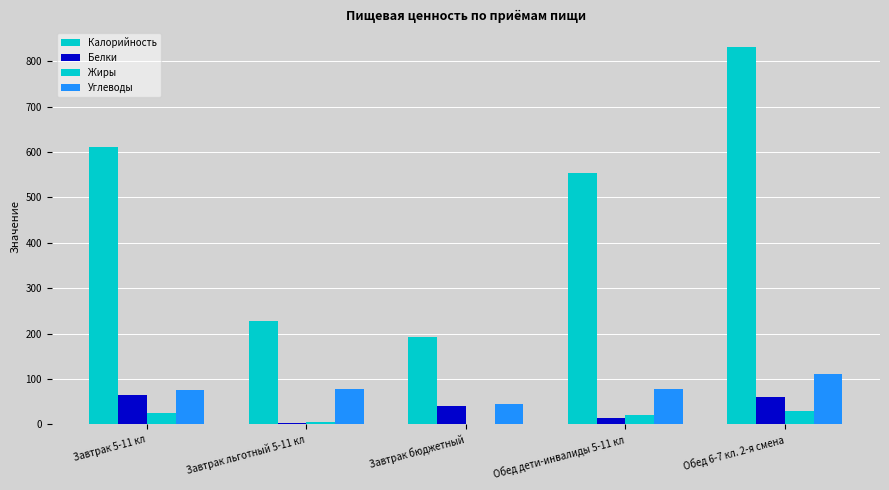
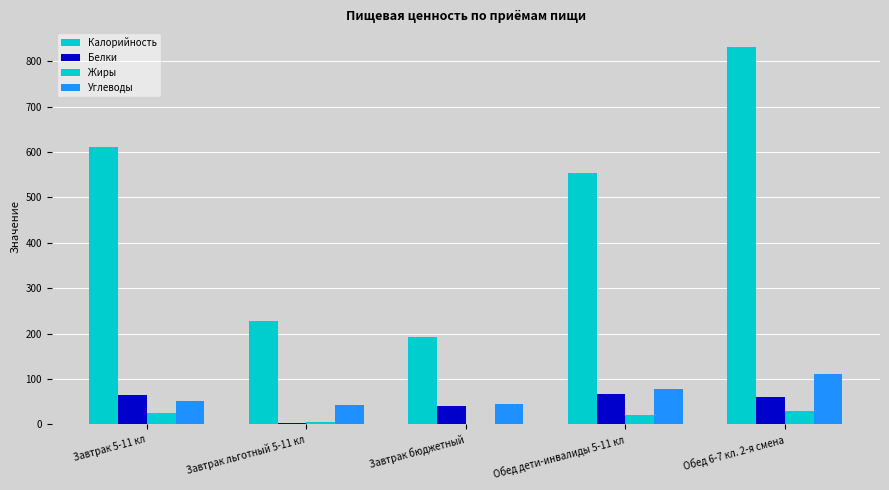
Углеводы, Завтрак 5-11 кл: 80 -> 50
Углеводы, Завтрак льготный 5-11 кл: 80 -> 40
Белки, Обед дети-инвалиды 5-11 кл: 20 -> 70
